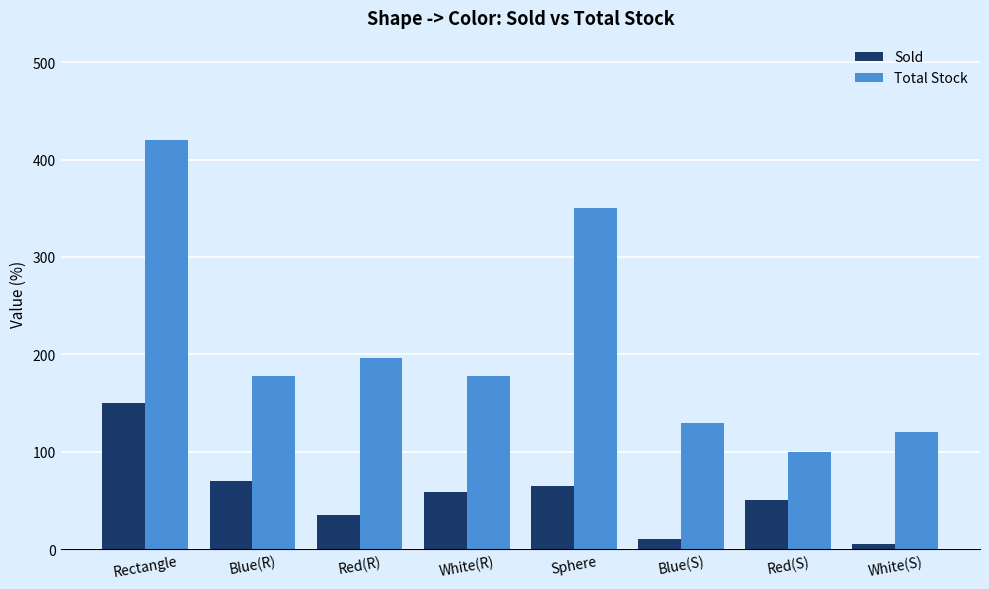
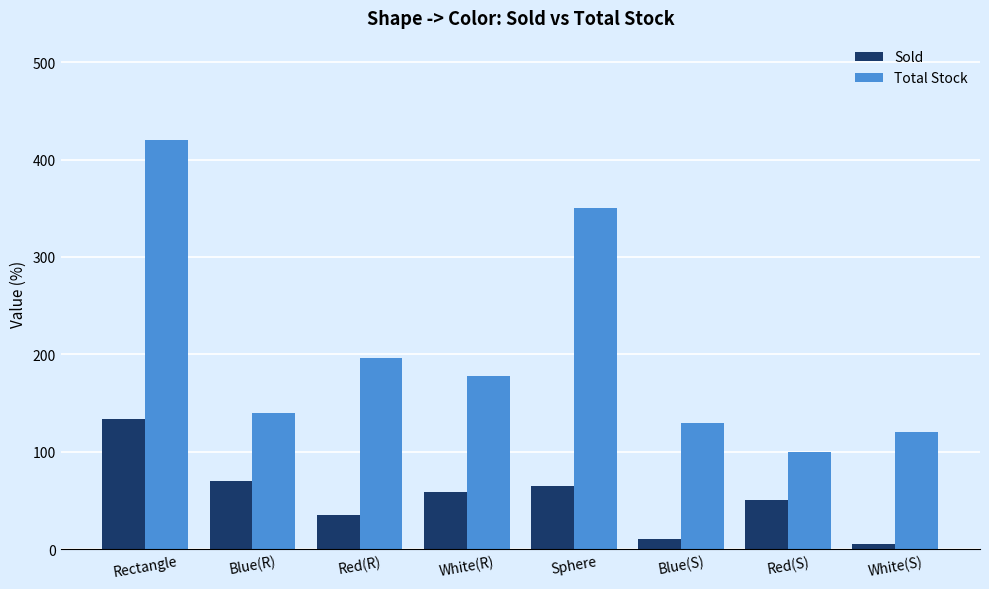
Sold, Rectangle: 150 -> 130
Total Stock, Blue(R): 180 -> 140
